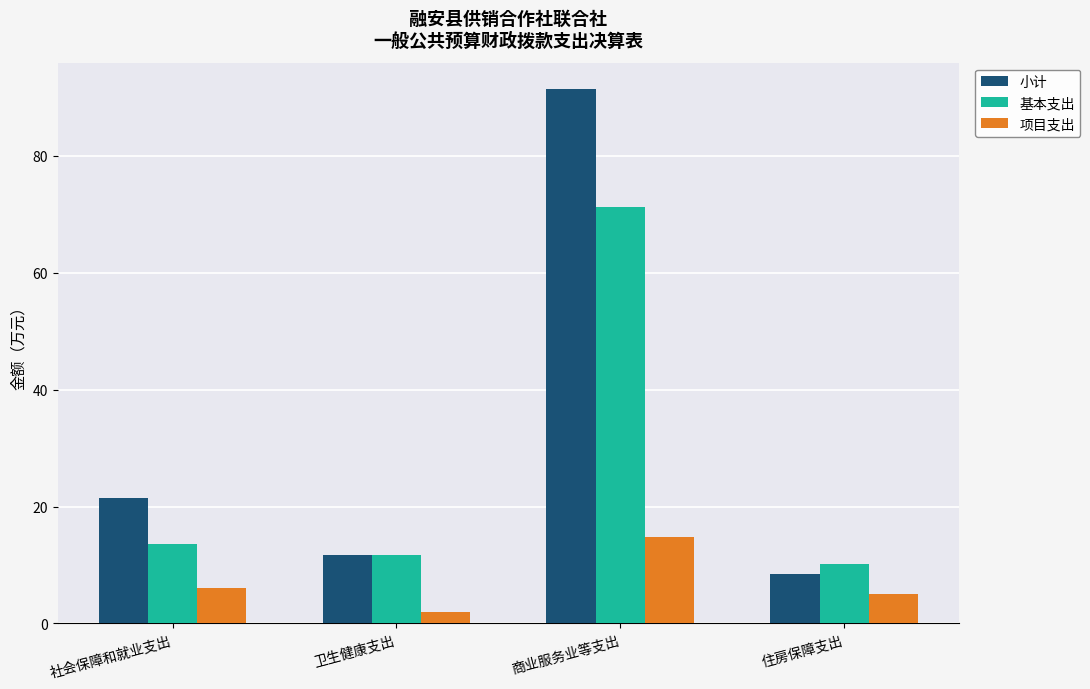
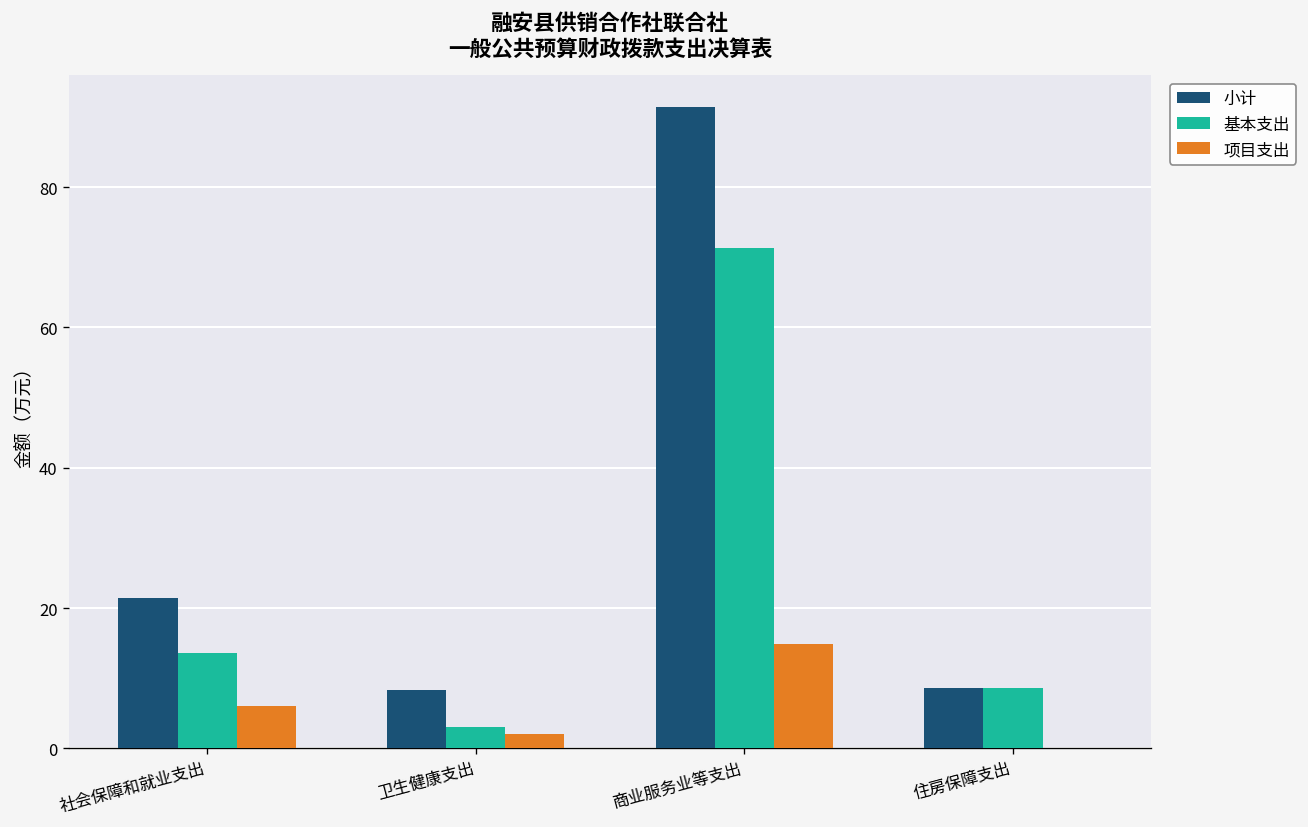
小计, 卫生健康支出: 12 -> 8
基本支出, 卫生健康支出: 12 -> 3
基本支出, 住房保障支出: 10 -> 9
项目支出, 住房保障支出: 5 -> 0
